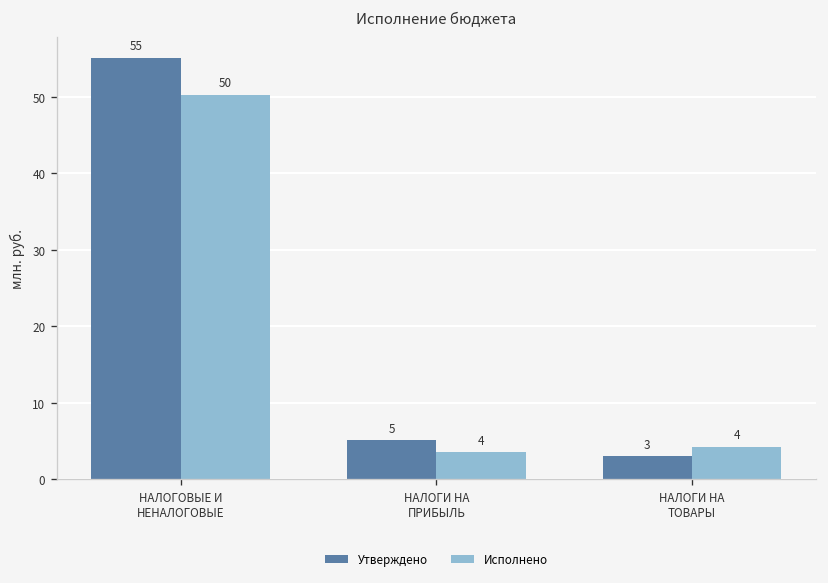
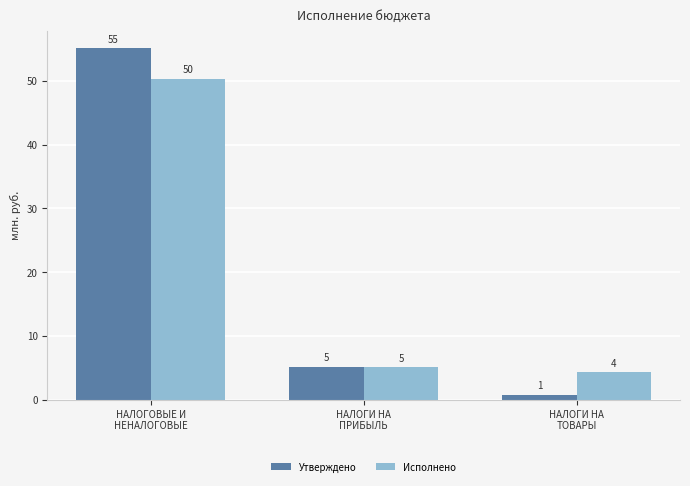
Исполнено, НАЛОГИ НА ПРИБЫЛЬ: 4 -> 5
Утверждено, НАЛОГИ НА ТОВАРЫ: 3 -> 1
